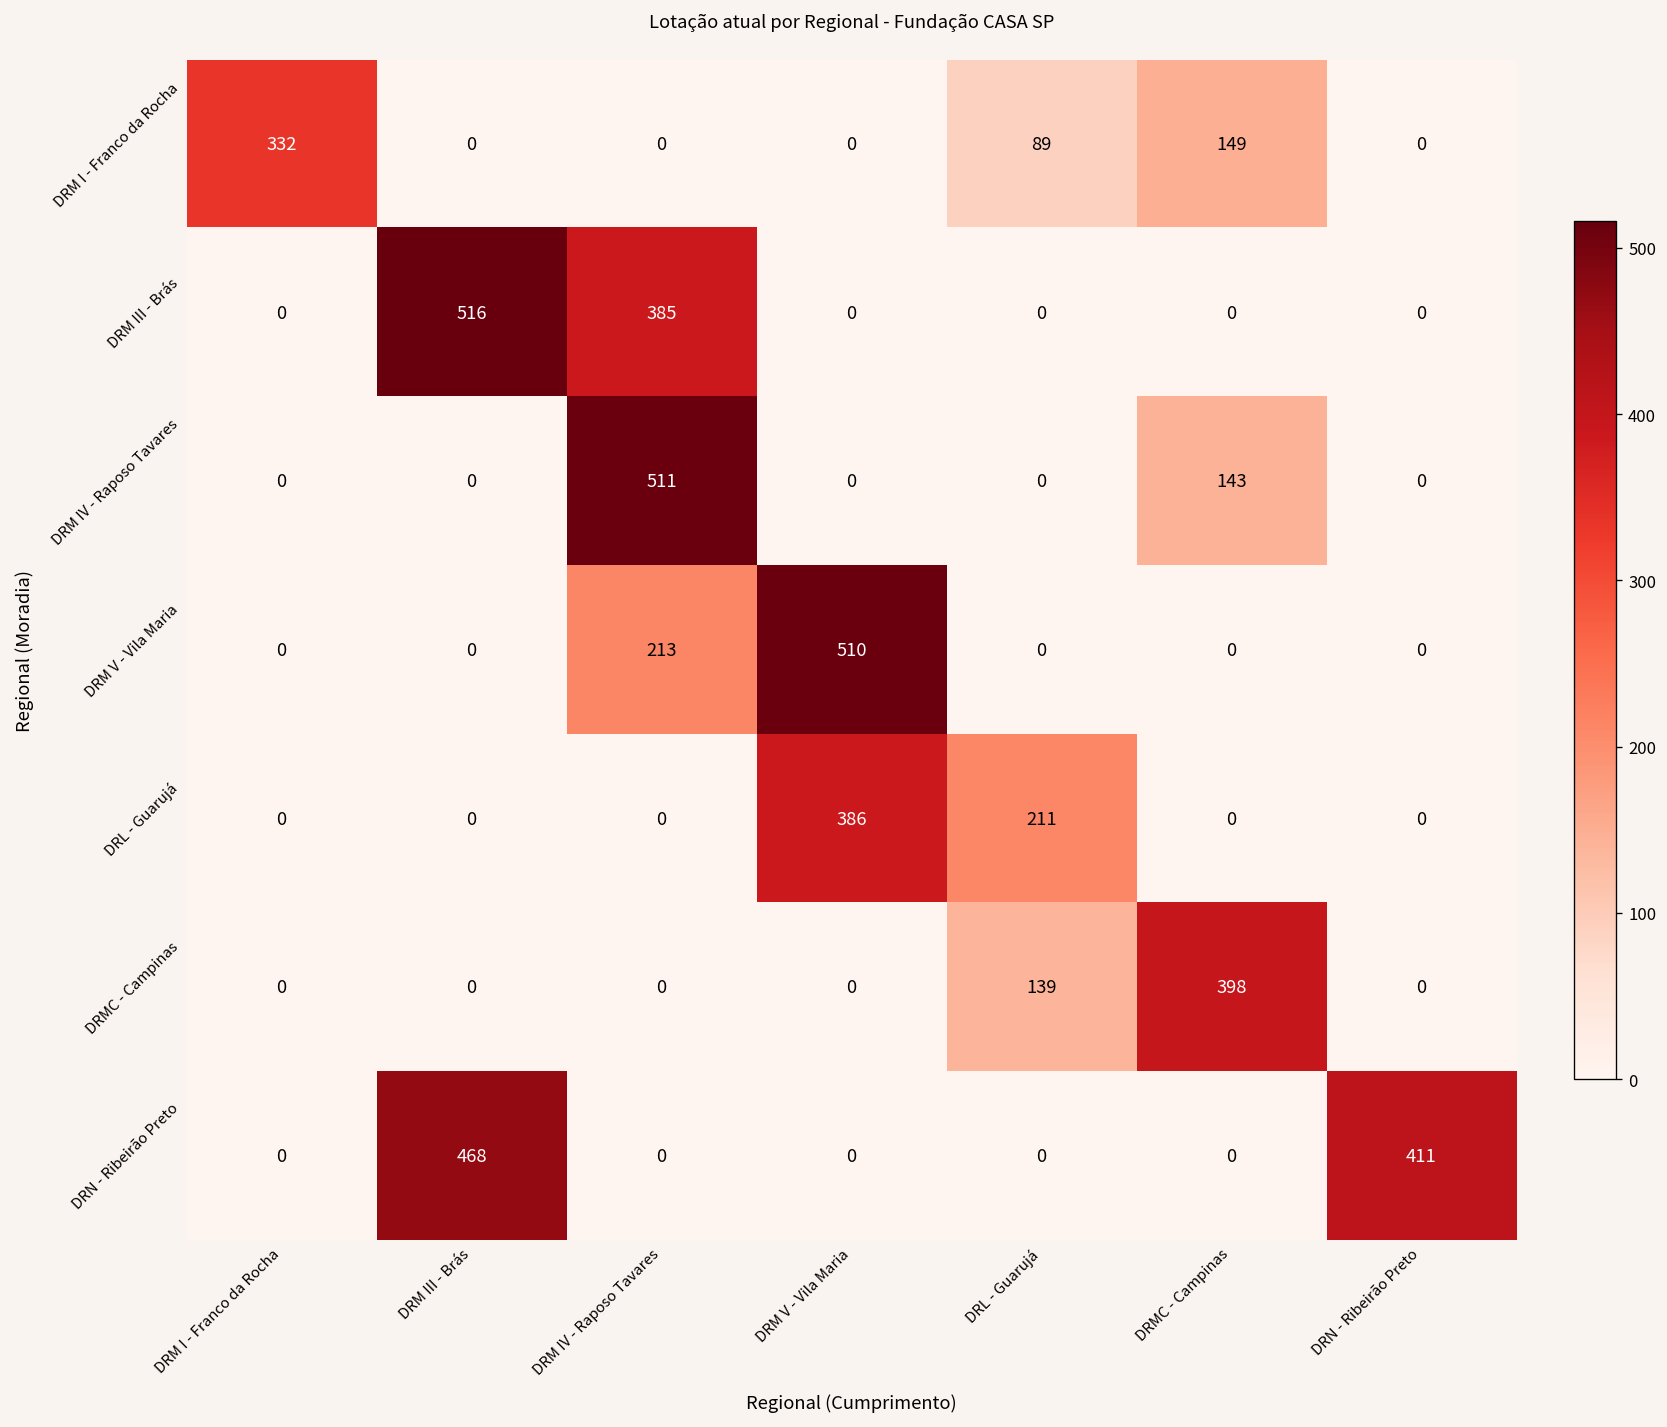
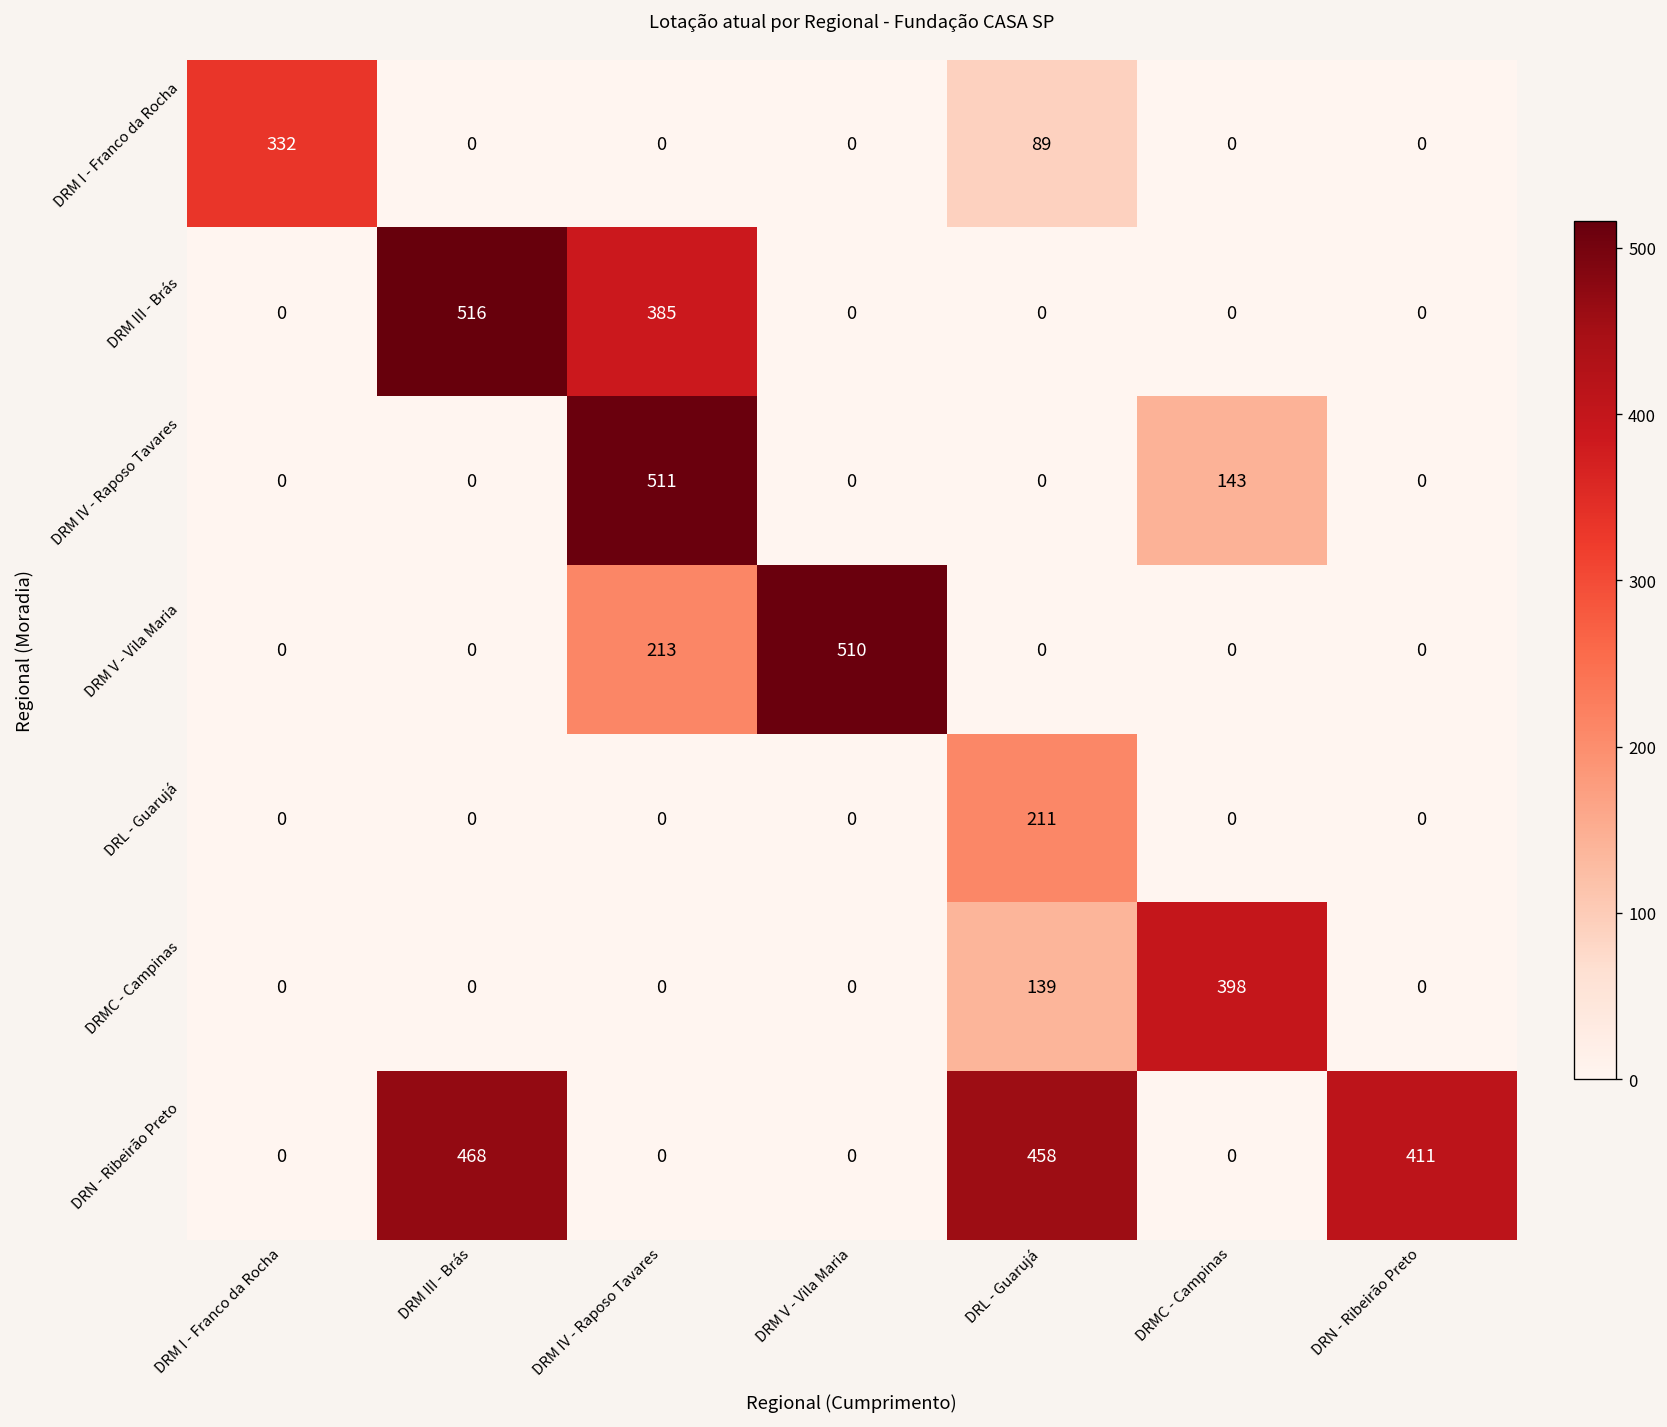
DRM I - Franco da Rocha, DRMC - Campinas: 149 -> 0
DRL - Guarujá, DRM V - Vila Maria: 386 -> 0
DRN - Ribeirão Preto, DRL - Guarujá: 0 -> 458
